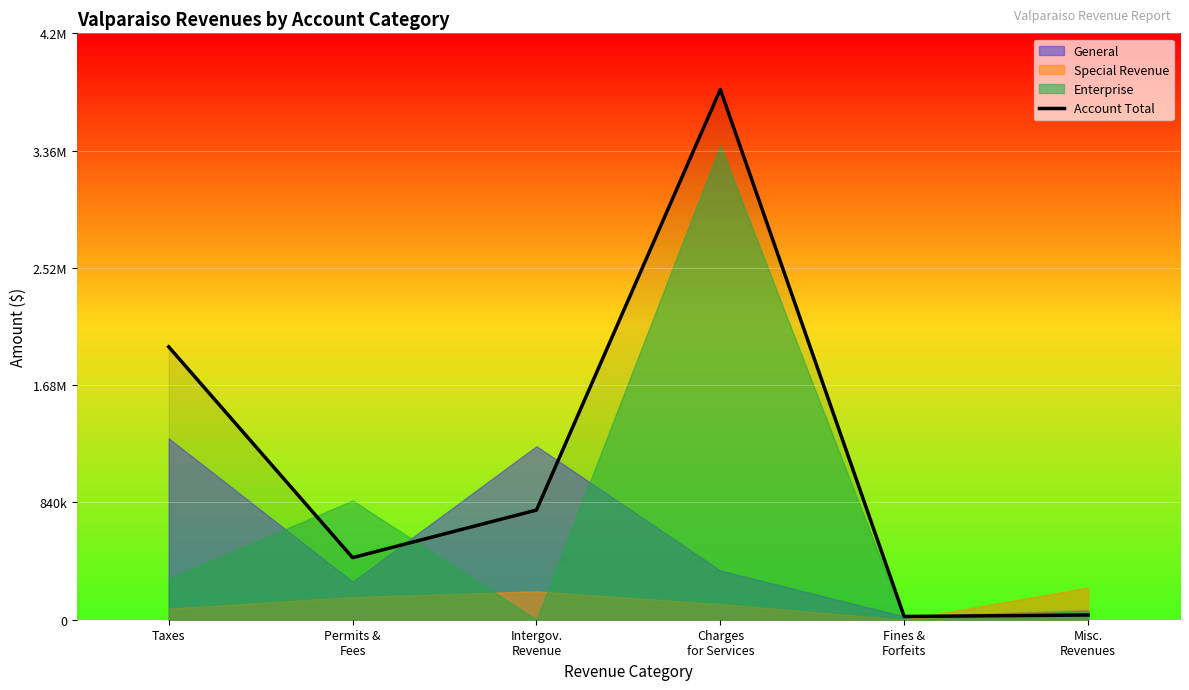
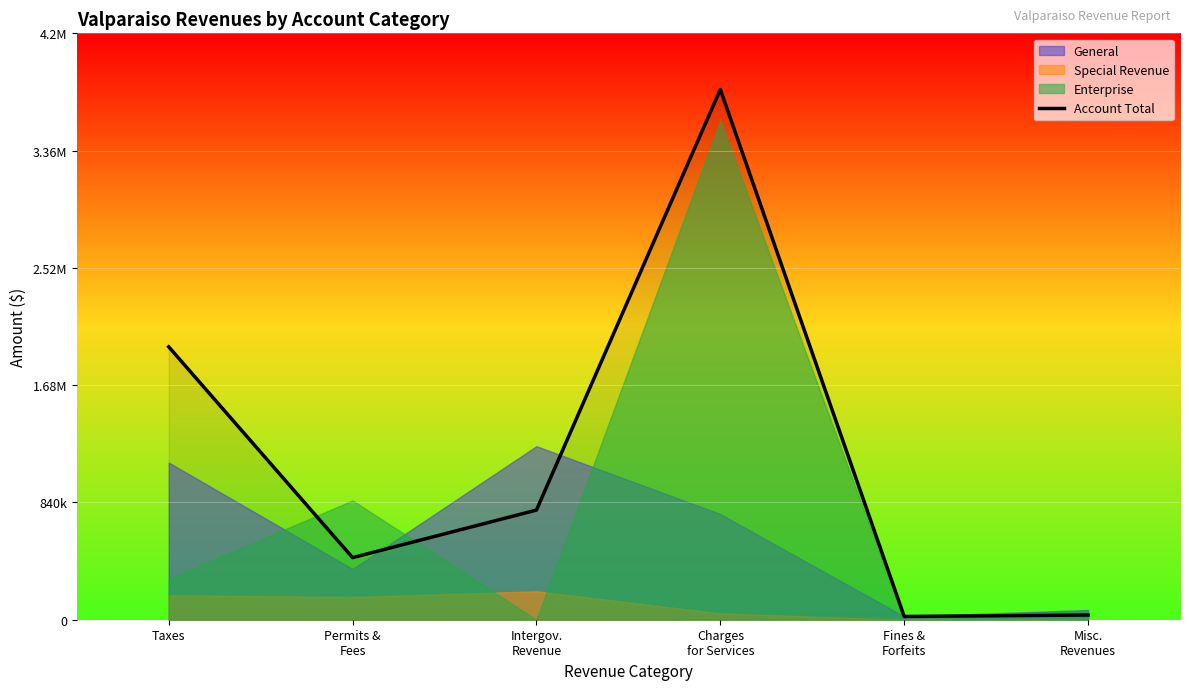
General, Taxes: 1300000 -> 1130000
Special Revenue, Taxes: 80000 -> 180000
General, Permits & Fees: 270000 -> 360000
General, Charges for Services: 350000 -> 760000
Special Revenue, Charges for Services: 110000 -> 50000
Enterprise, Charges for Services: 3400000 -> 3580000
Special Revenue, Misc. Revenues: 230000 -> 0
